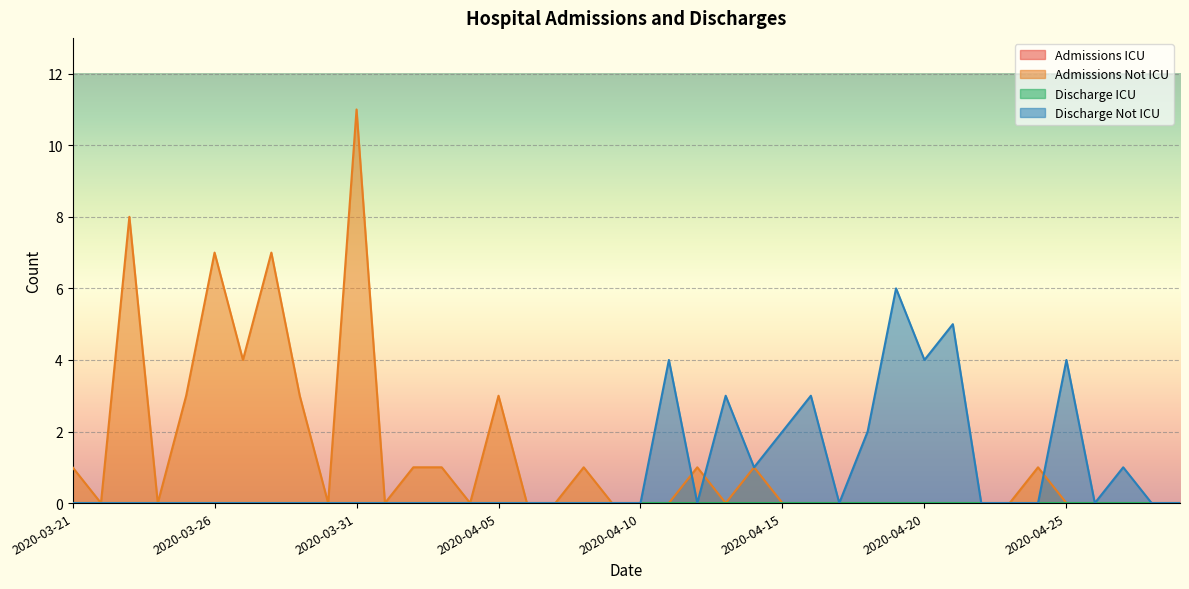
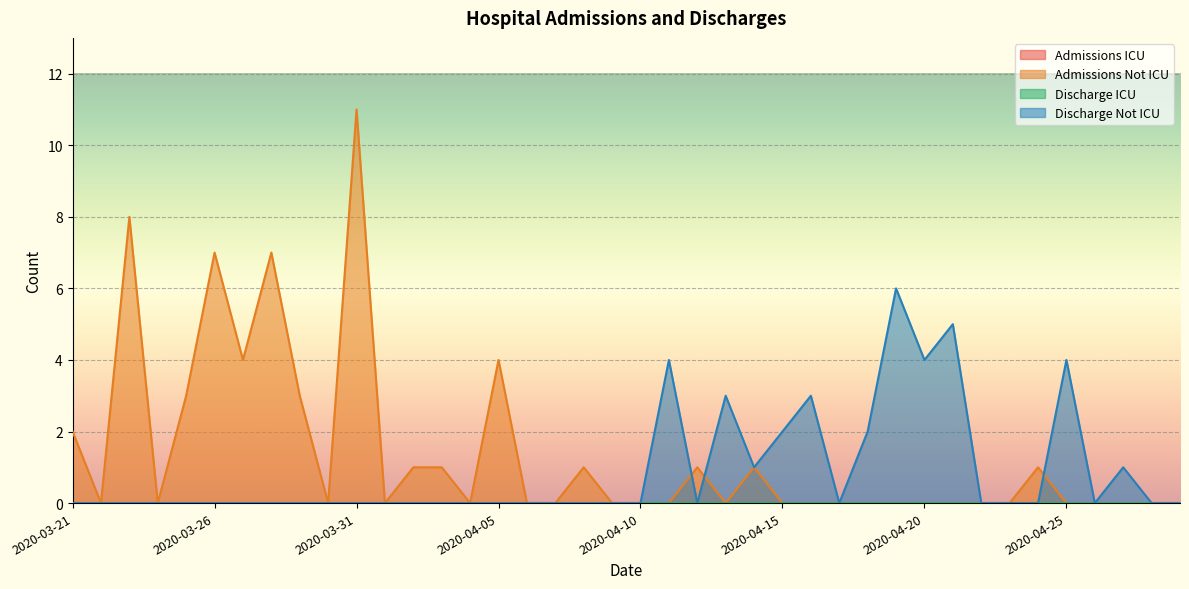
Admissions Not ICU, 2020-03-21: 1 -> 2
Admissions Not ICU, 2020-04-05: 3 -> 4
